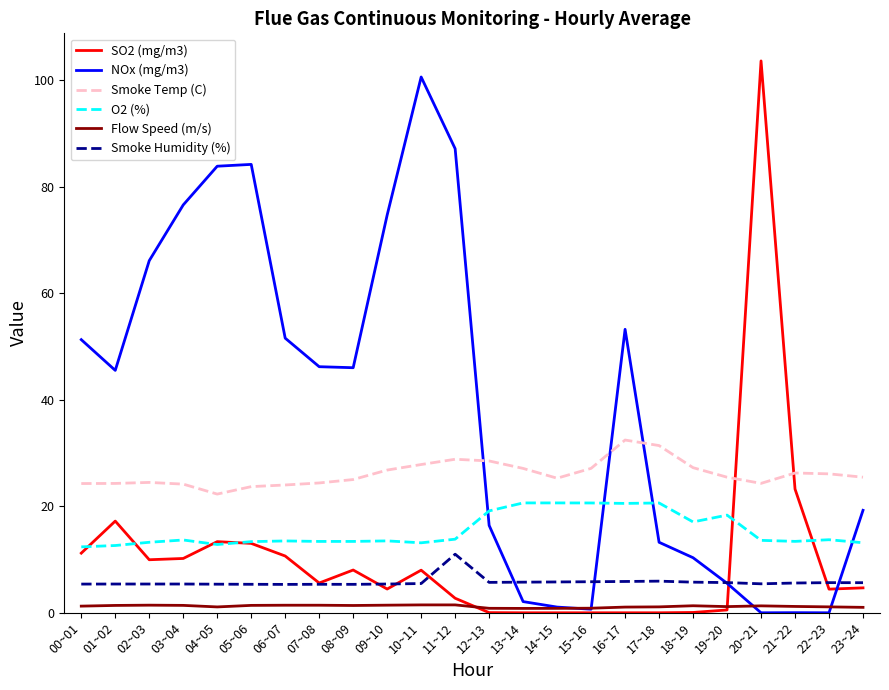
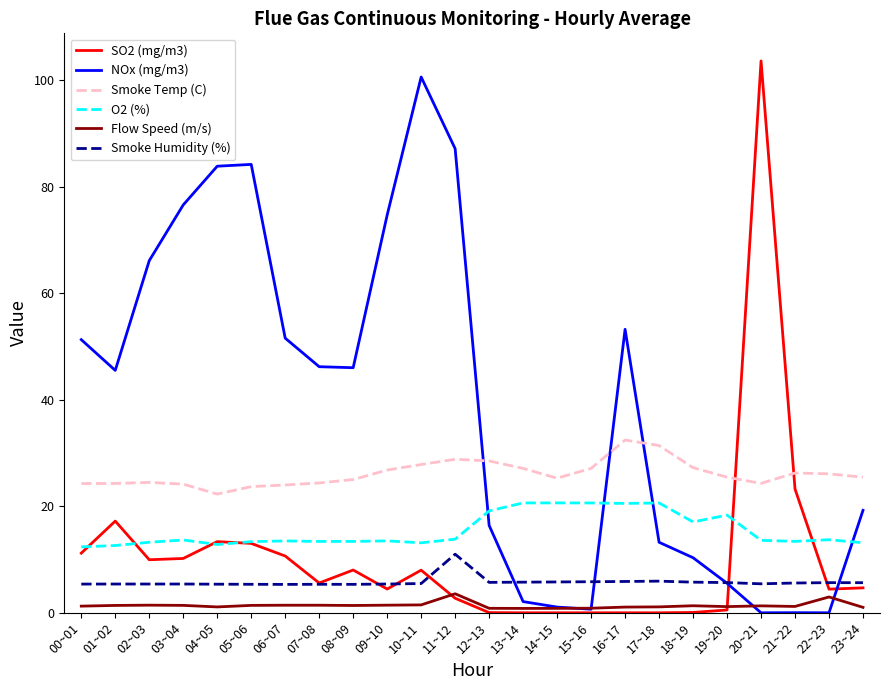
Flow Speed (m/s), 11~12: 1 -> 4
Flow Speed (m/s), 22~23: 1 -> 3
